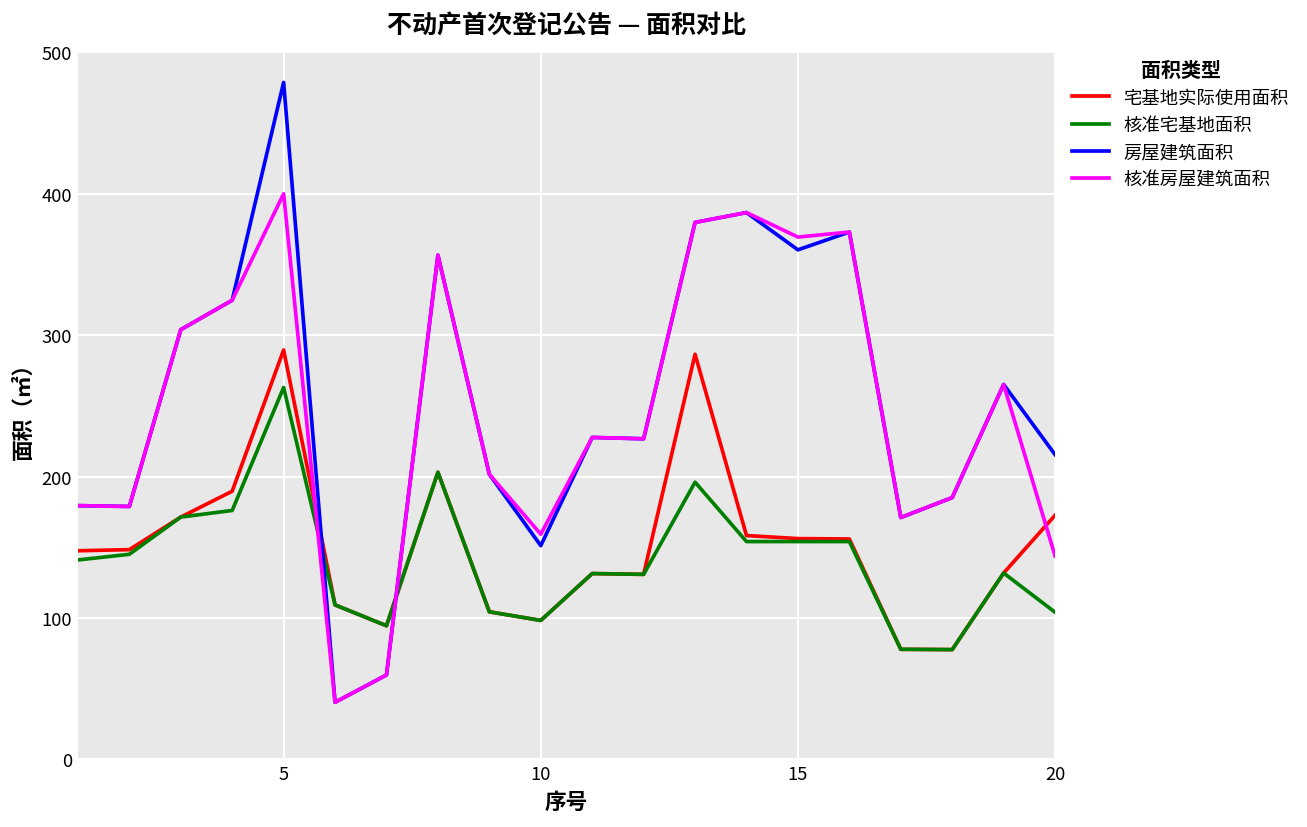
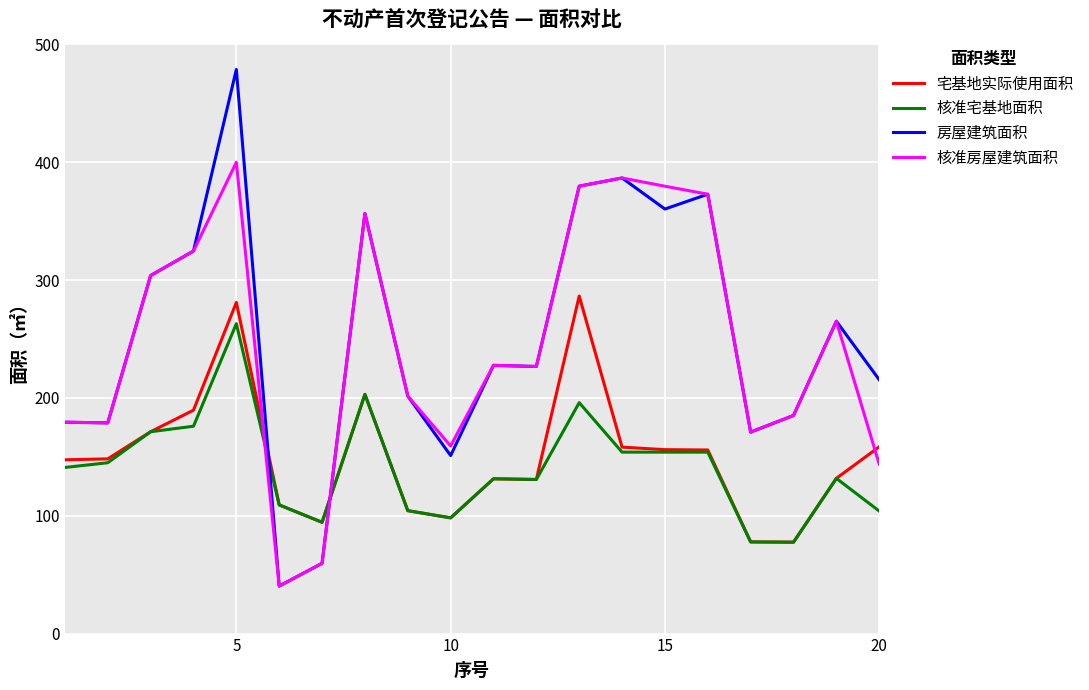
宅基地实际使用面积, 5: 290 -> 281
核准房屋建筑面积, 15: 369 -> 380
宅基地实际使用面积, 20: 173 -> 159
